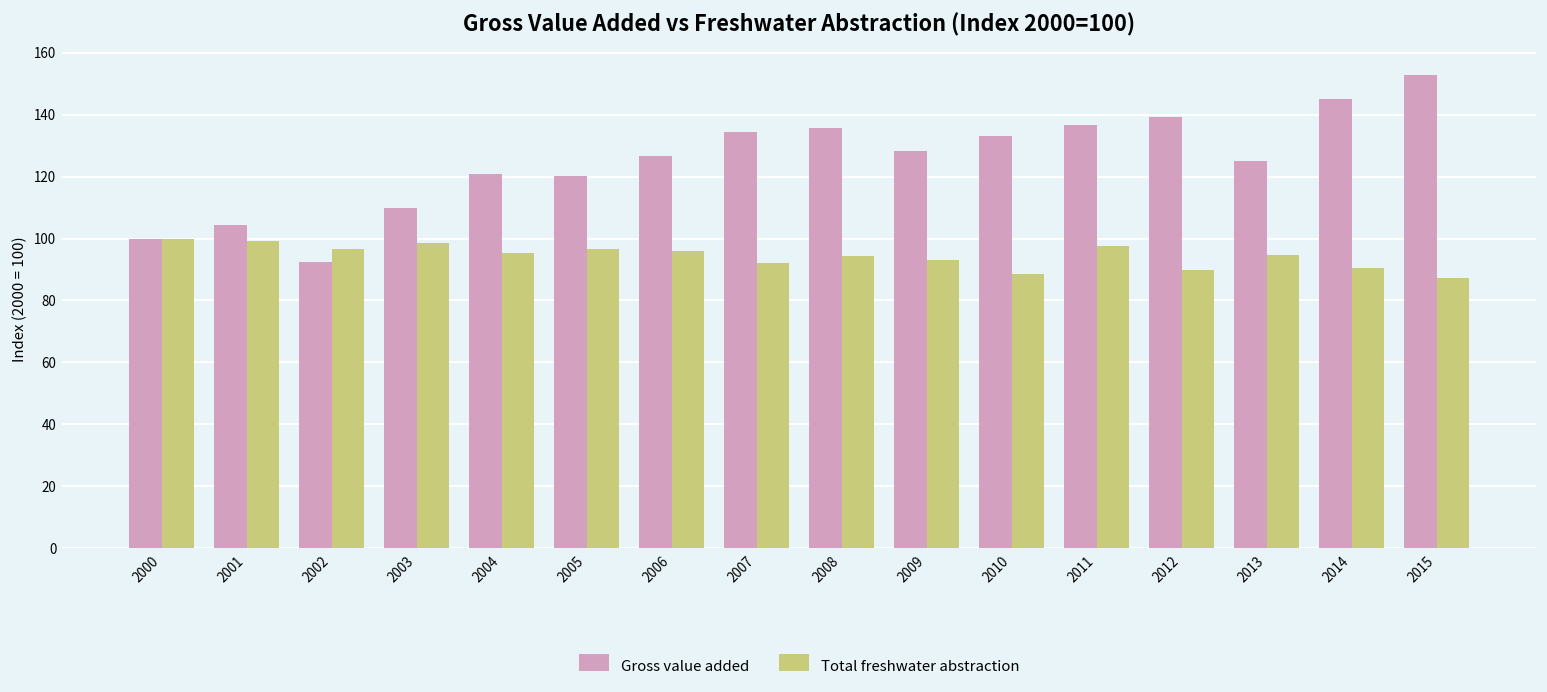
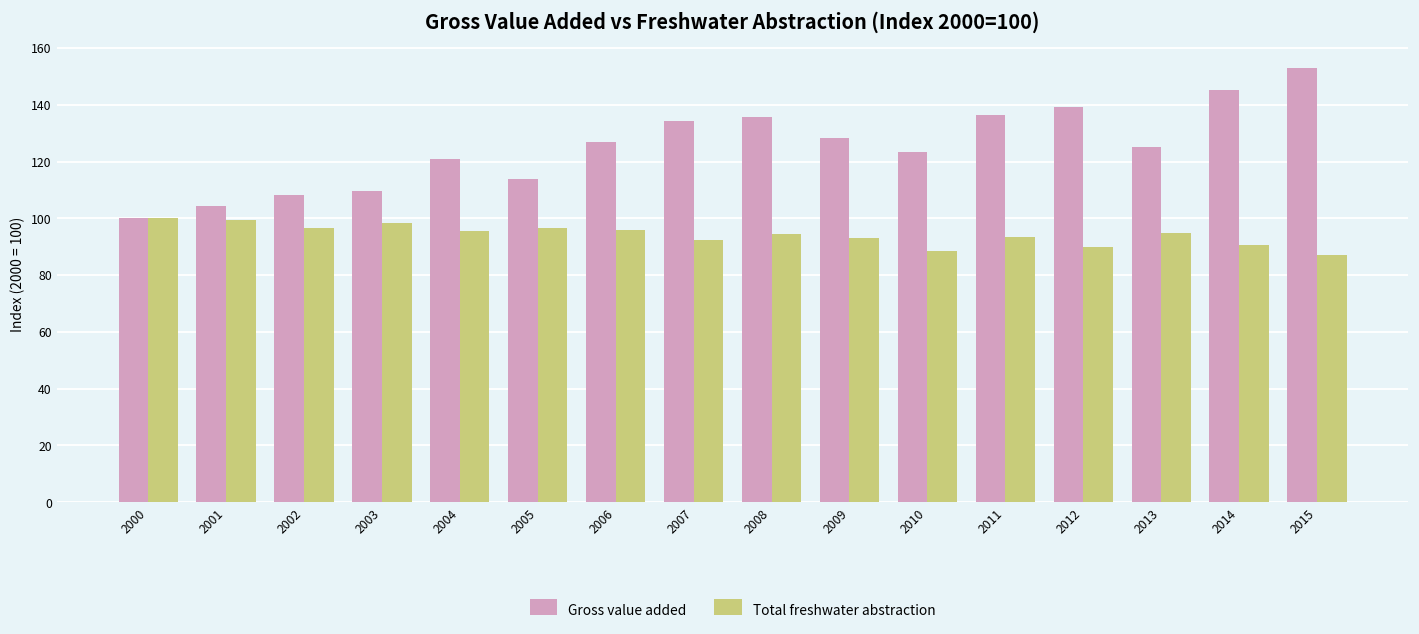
Gross value added, 2002: 92 -> 108
Gross value added, 2005: 120 -> 114
Gross value added, 2010: 133 -> 124
Total freshwater abstraction, 2011: 97 -> 94
